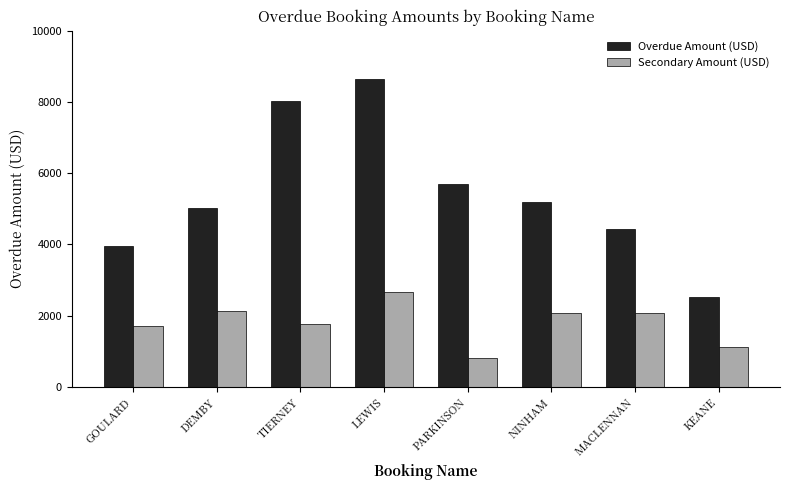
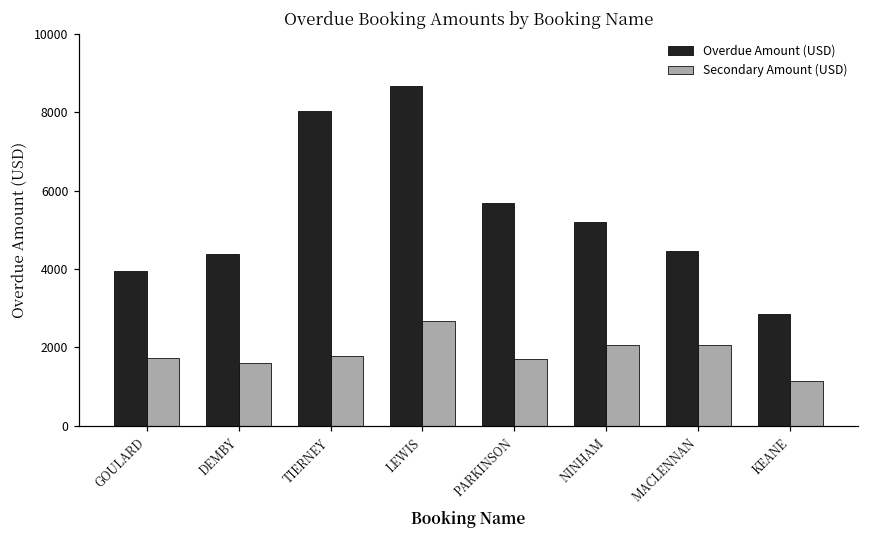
Overdue Amount (USD), DEMBY: 5000 -> 4400
Secondary Amount (USD), DEMBY: 2100 -> 1600
Secondary Amount (USD), PARKINSON: 800 -> 1700
Overdue Amount (USD), KEANE: 2500 -> 2800
